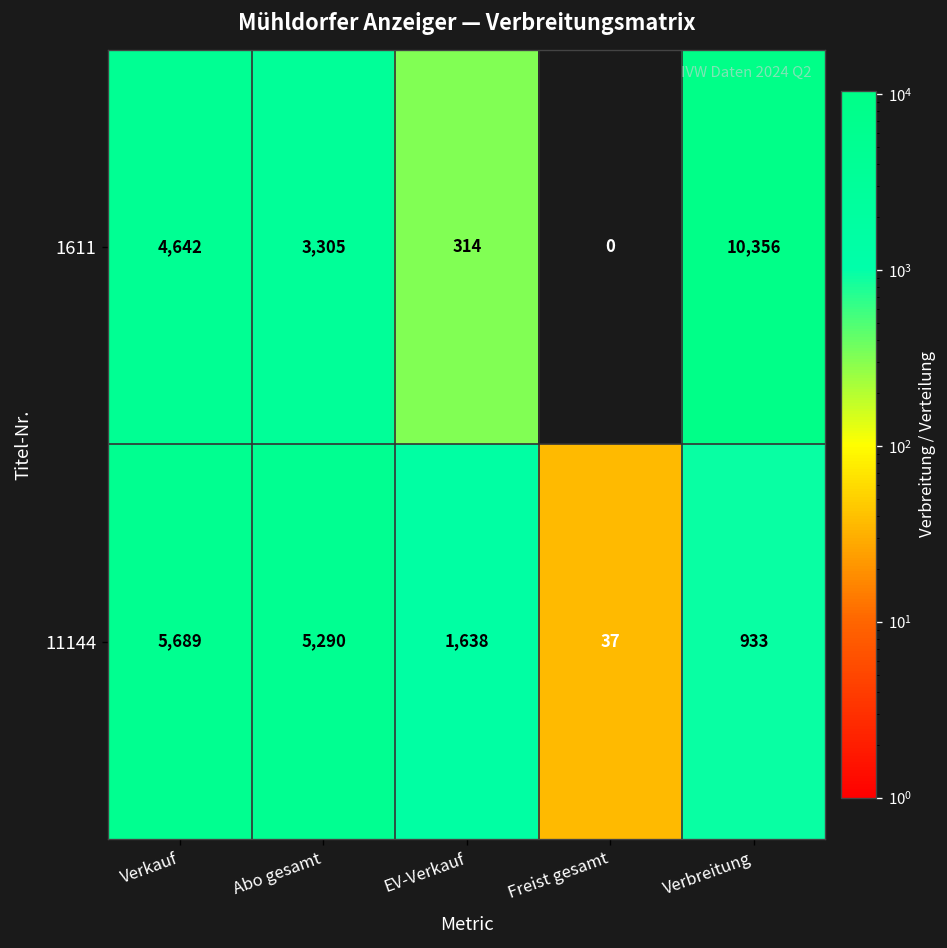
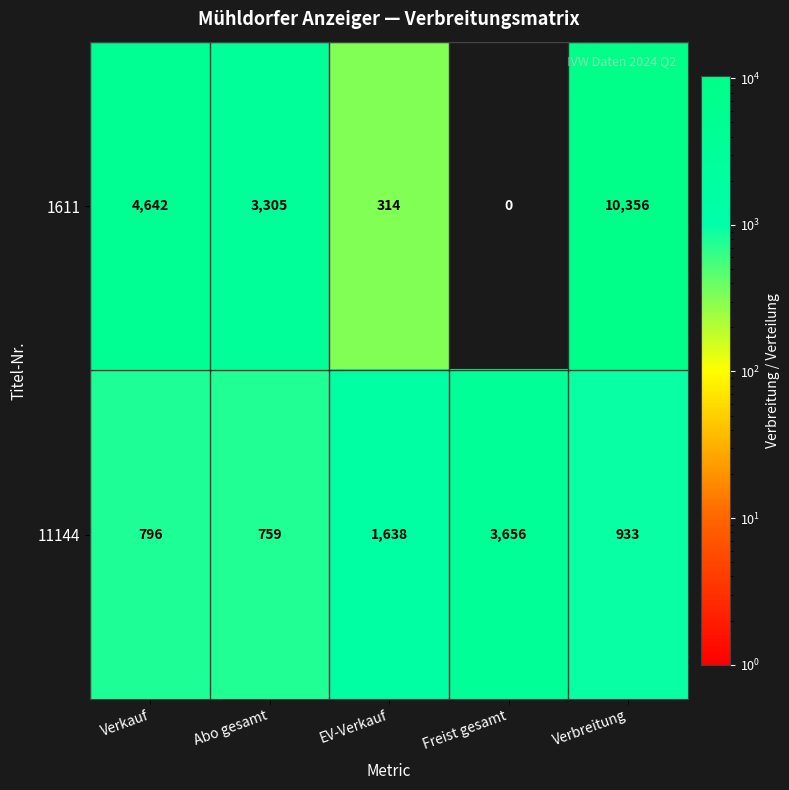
11144, Verkauf: 5,689 -> 796
11144, Abo gesamt: 5,290 -> 759
11144, Freist gesamt: 37 -> 3,656
